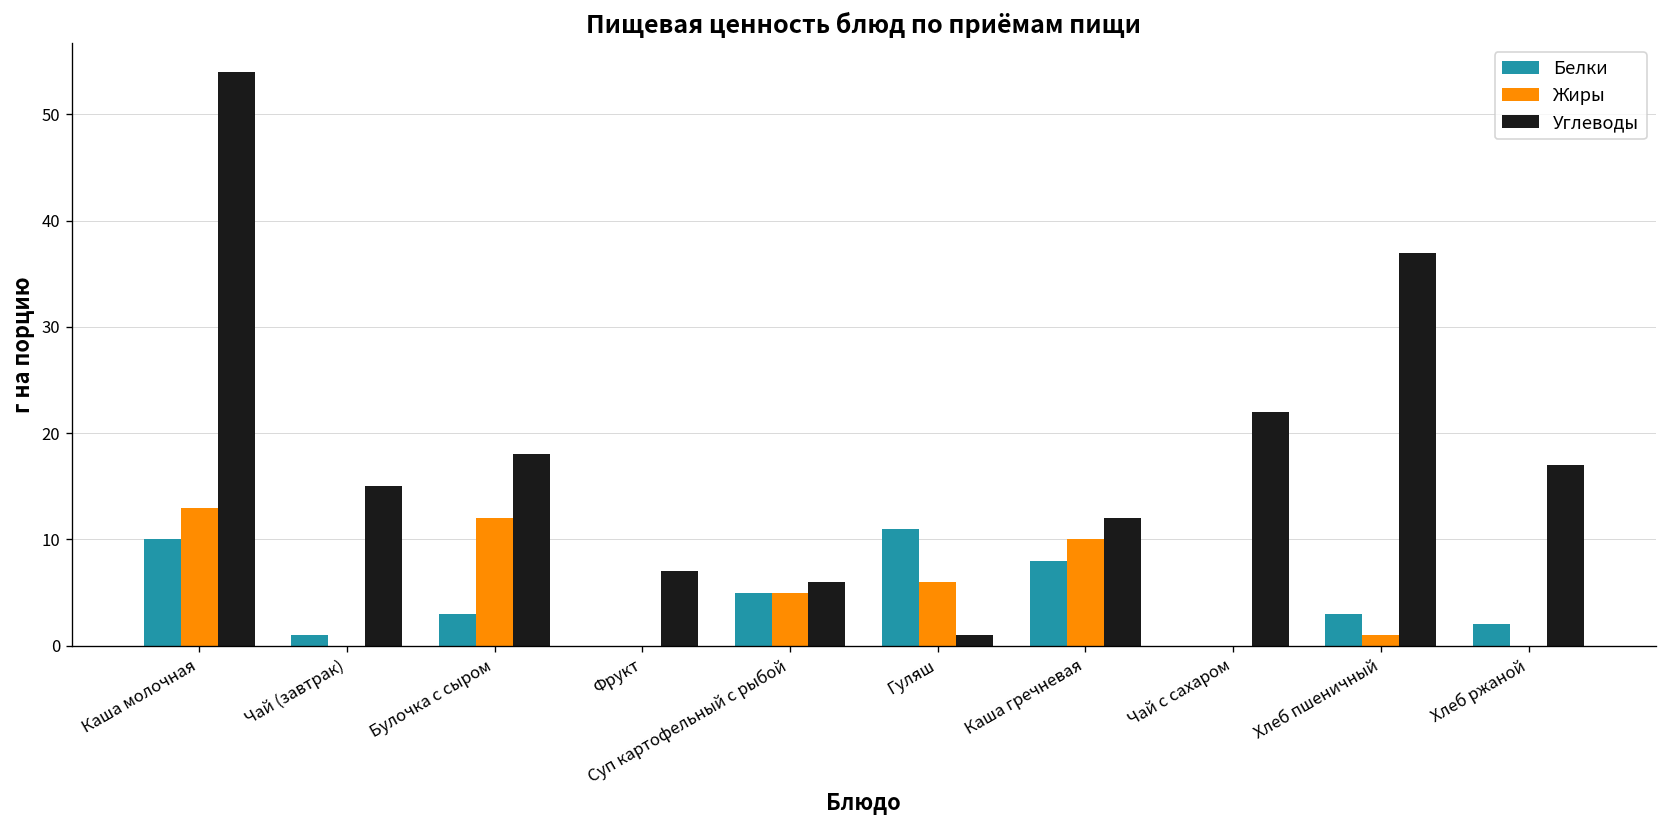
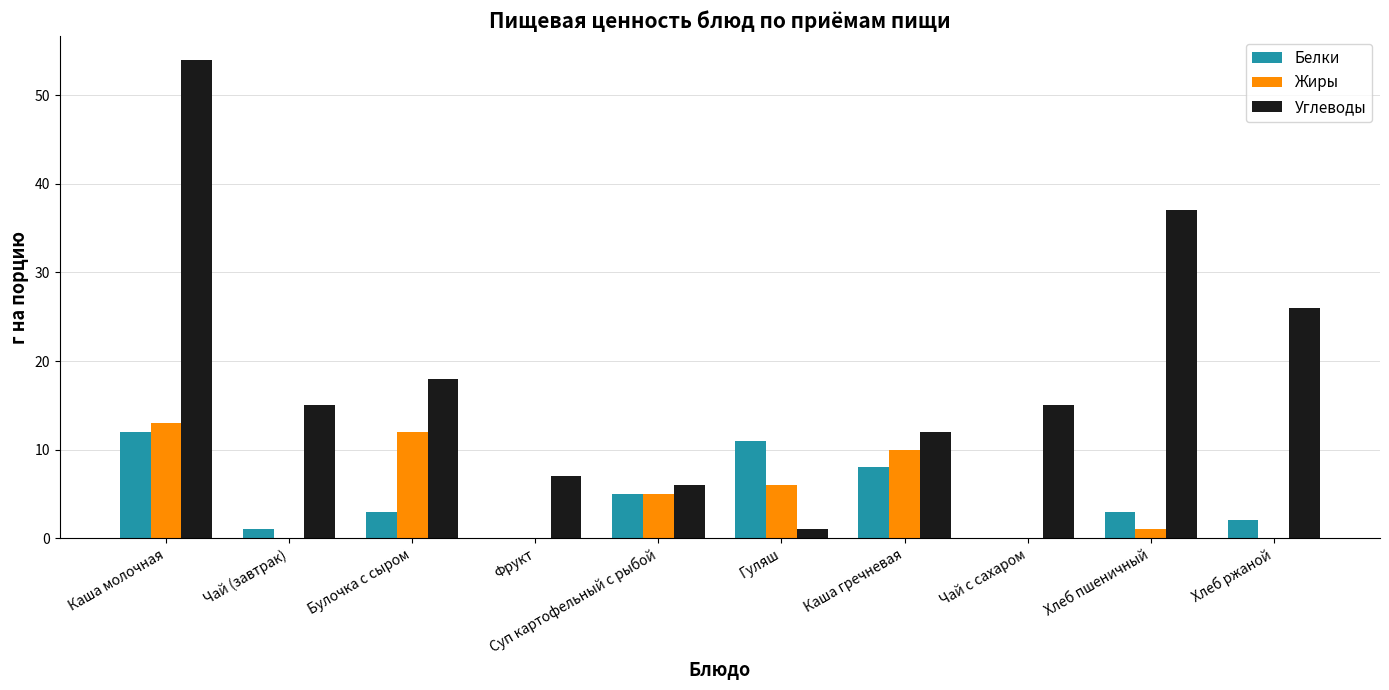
Белки, Каша молочная: 10 -> 12
Углеводы, Чай с сахаром: 22 -> 15
Углеводы, Хлеб ржаной: 17 -> 26
